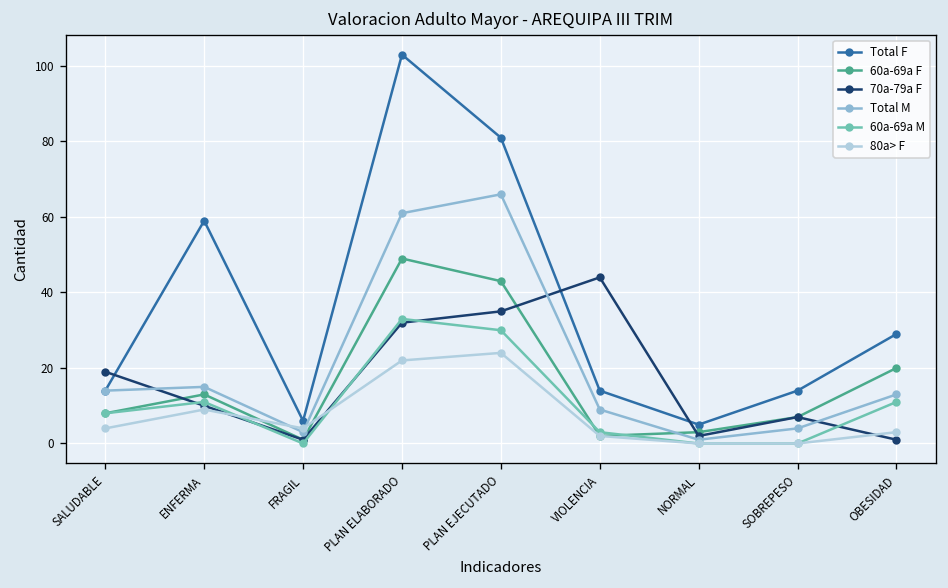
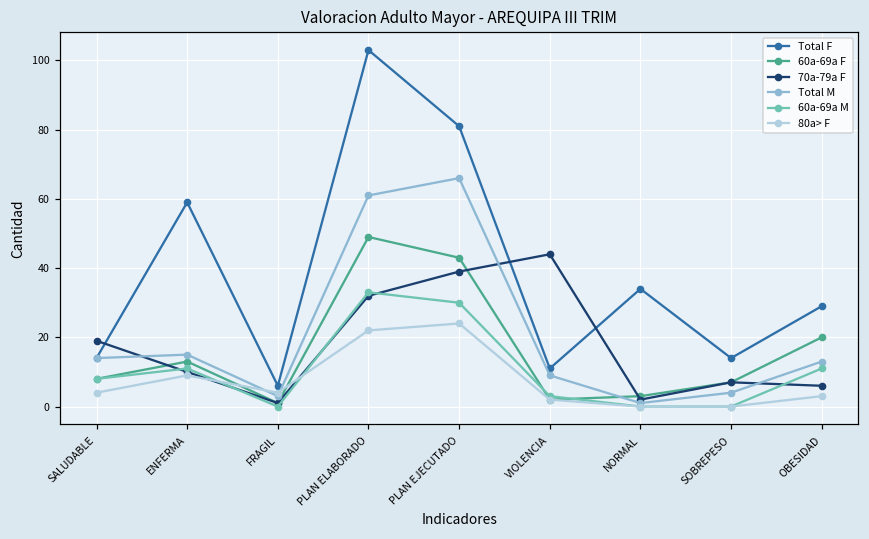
70a-79a F, PLAN EJECUTADO: 35 -> 39
Total F, VIOLENCIA: 14 -> 11
Total F, NORMAL: 5 -> 34
70a-79a F, OBESIDAD: 1 -> 6
